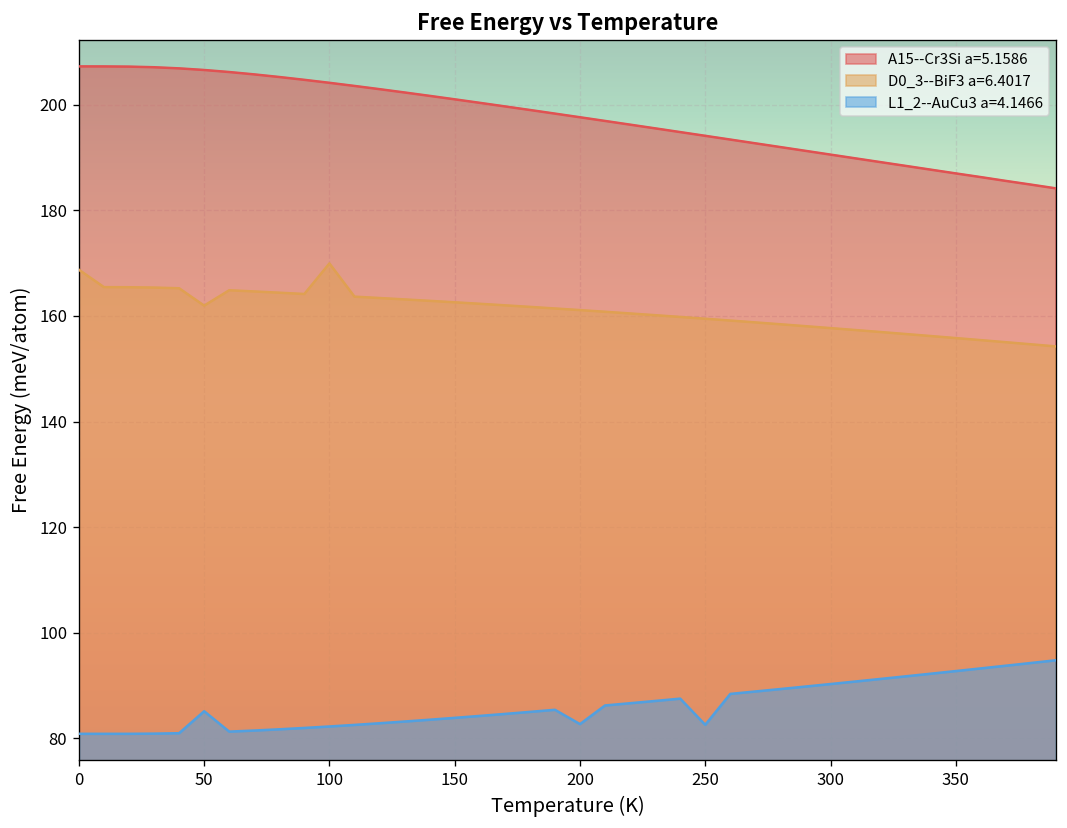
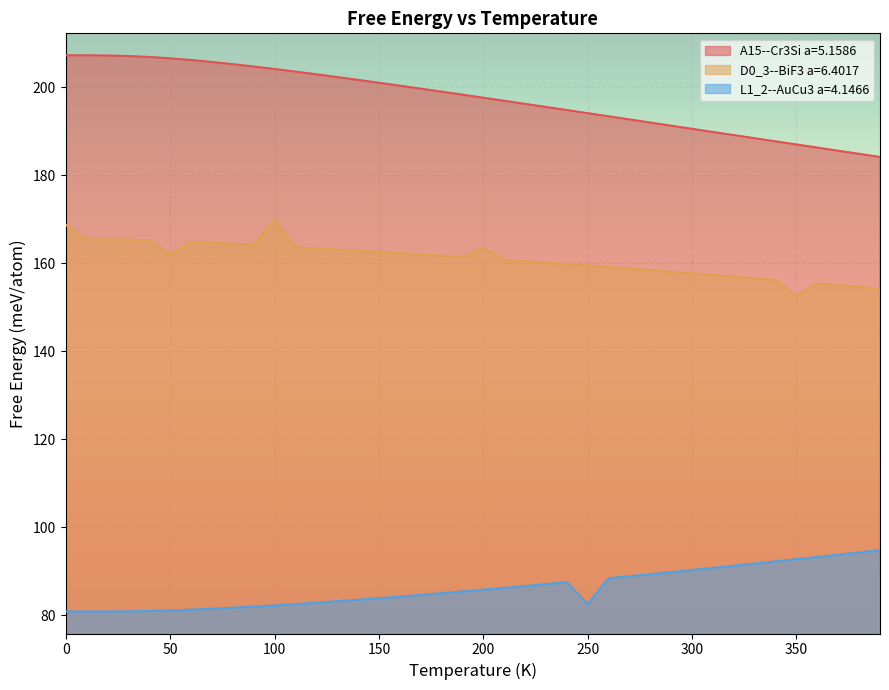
L1_2--AuCu3 a=4.1466, 50: 85 -> 81
D0_3--BiF3 a=6.4017, 200: 161 -> 164
L1_2--AuCu3 a=4.1466, 200: 83 -> 86
D0_3--BiF3 a=6.4017, 350: 156 -> 153
